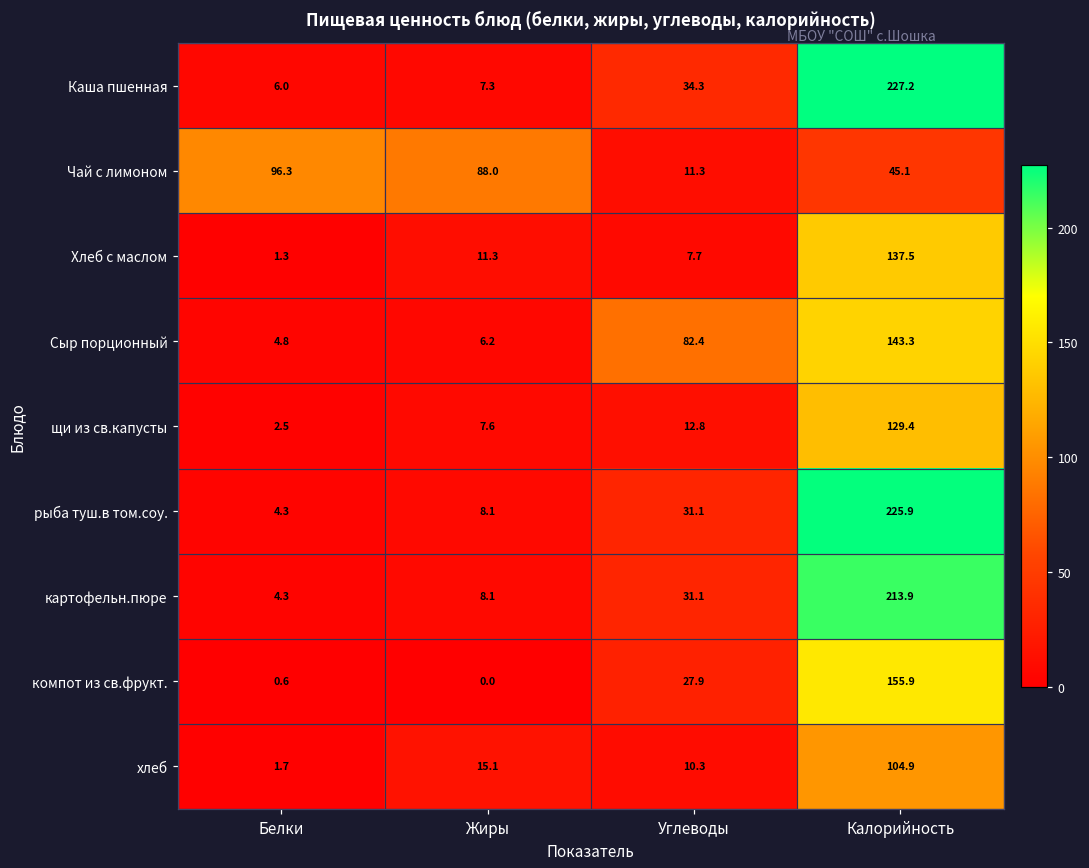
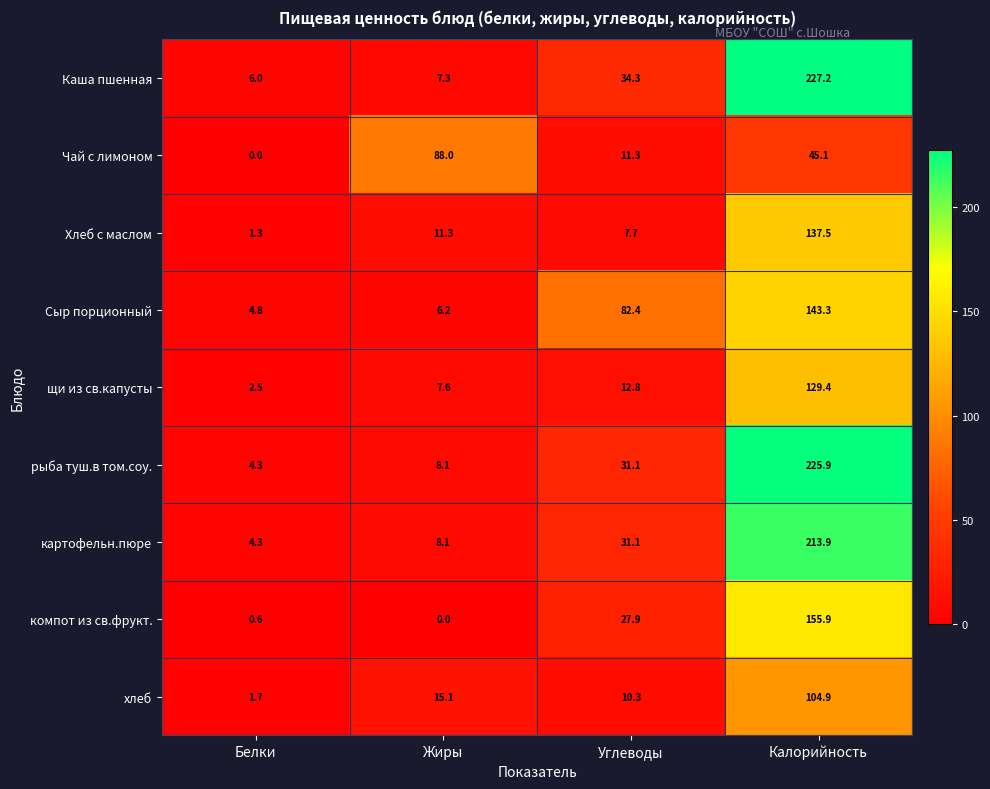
Чай с лимоном, Белки: 96.3 -> 0.0
